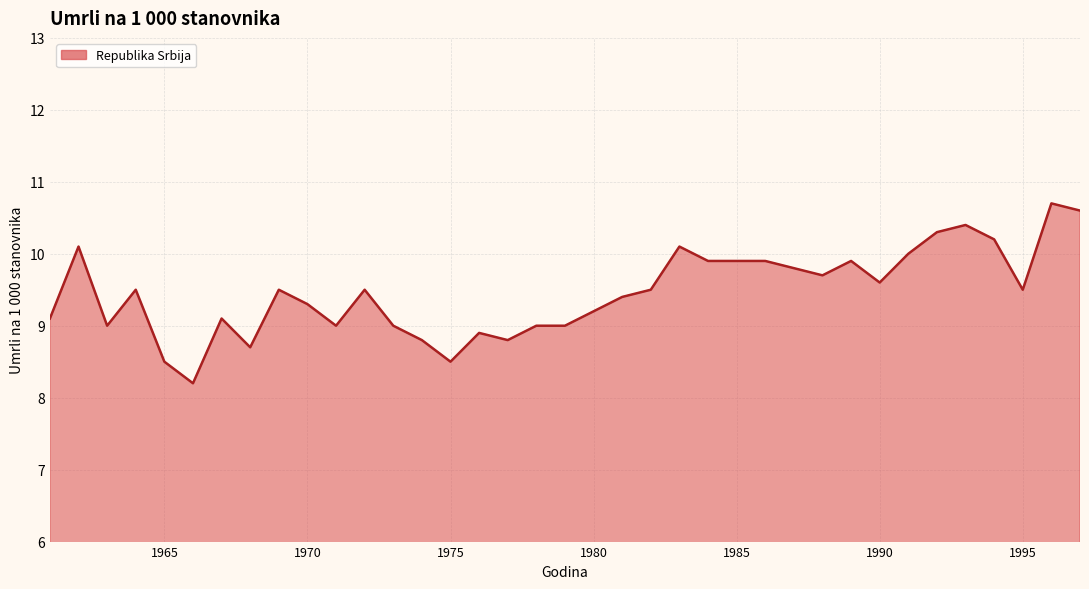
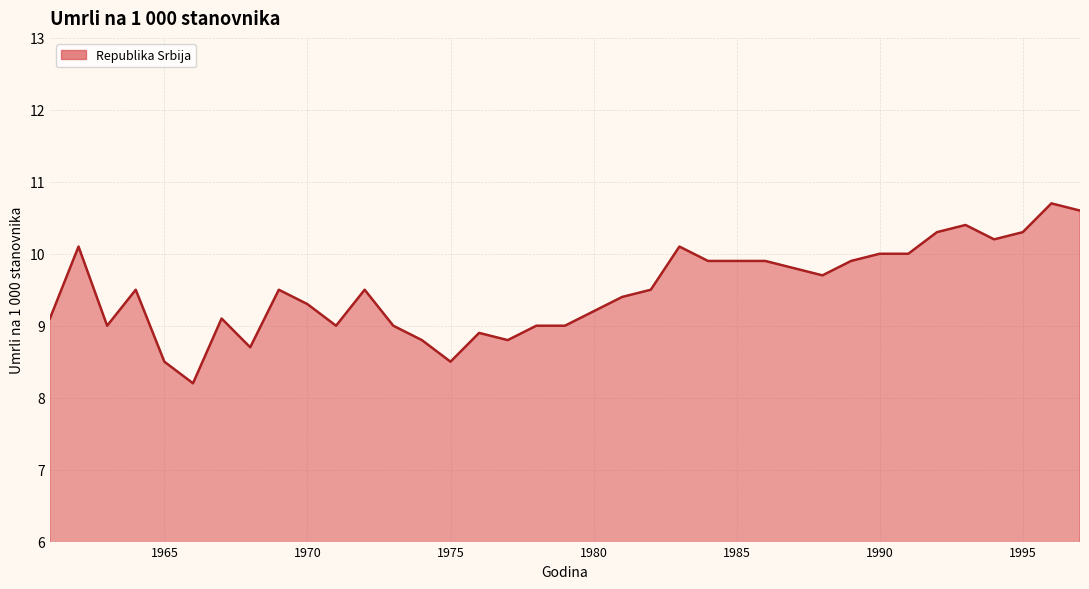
1990: 9.6 -> 10.0
1995: 9.5 -> 10.3
